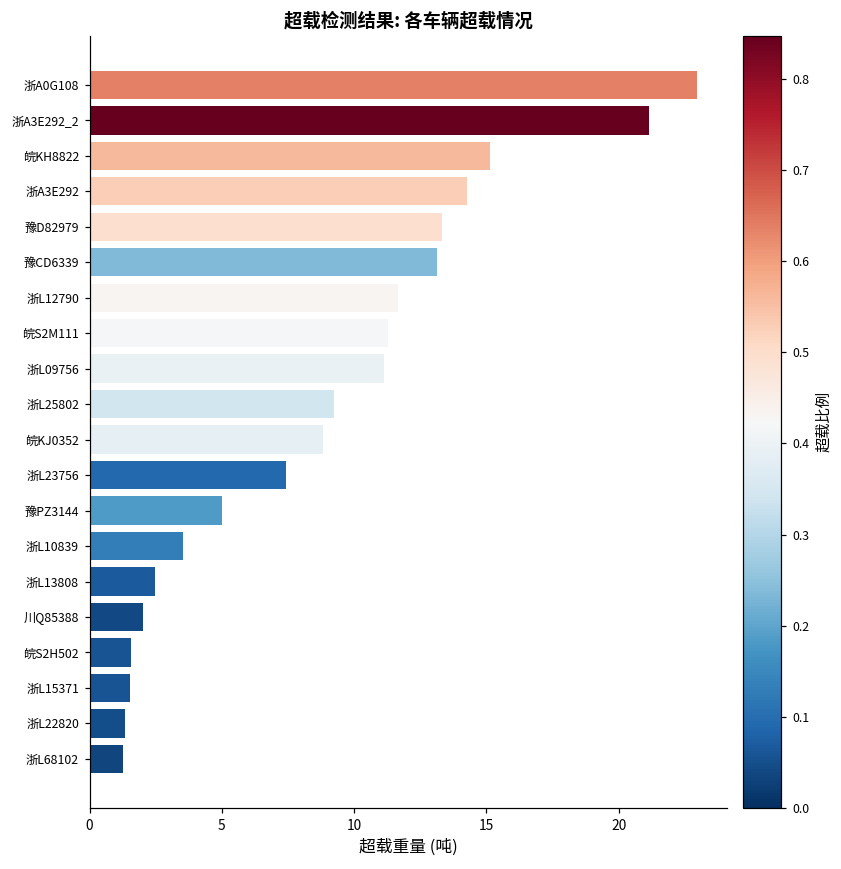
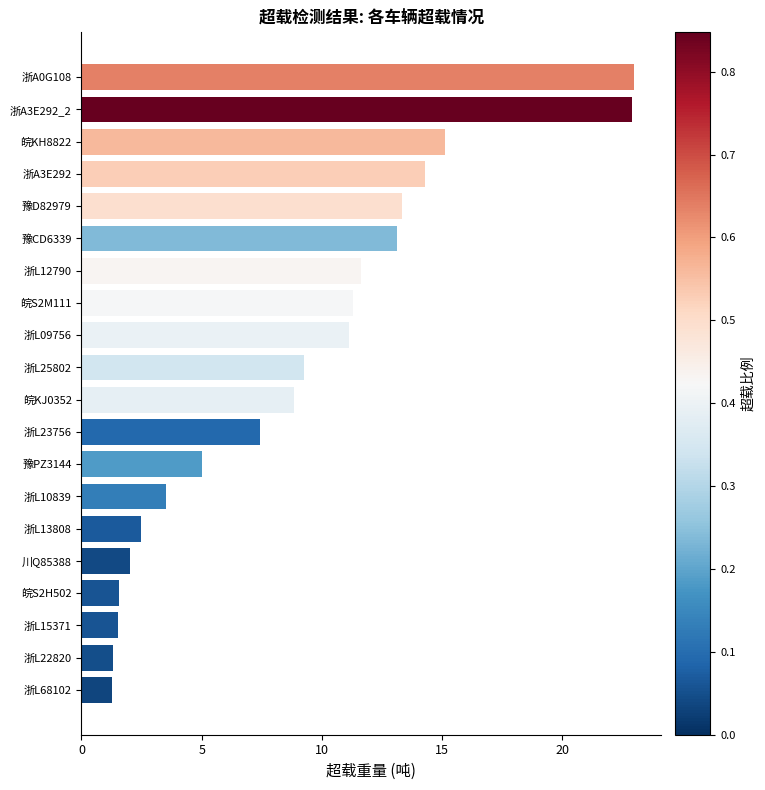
浙A3E292_2: 21.1 -> 22.9
